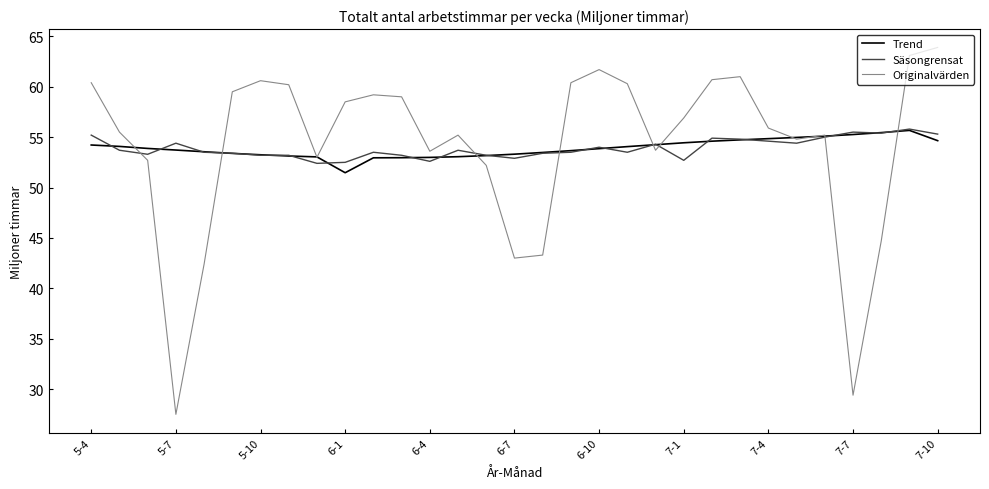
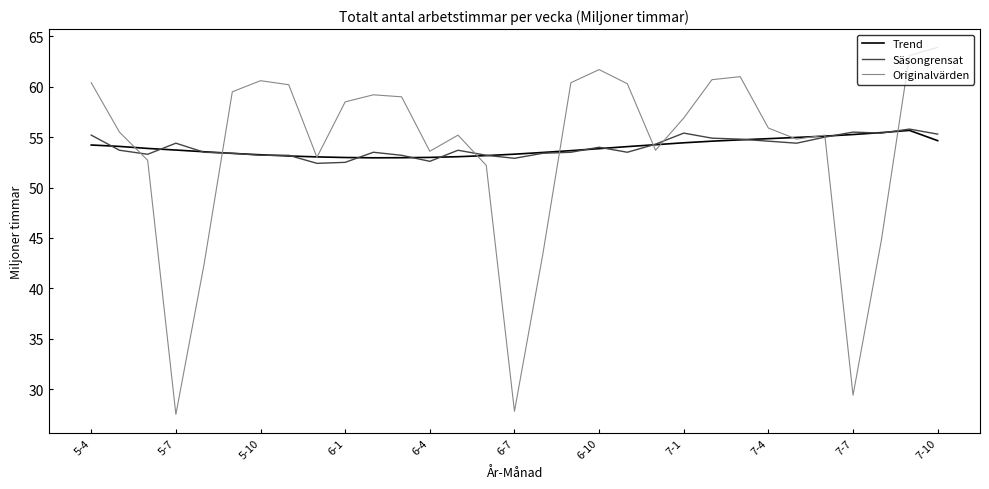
Trend, 6-1: 51.5 -> 53.0
Originalvärden, 6-7: 43.0 -> 27.8
Säsongrensat, 7-1: 52.7 -> 55.4
